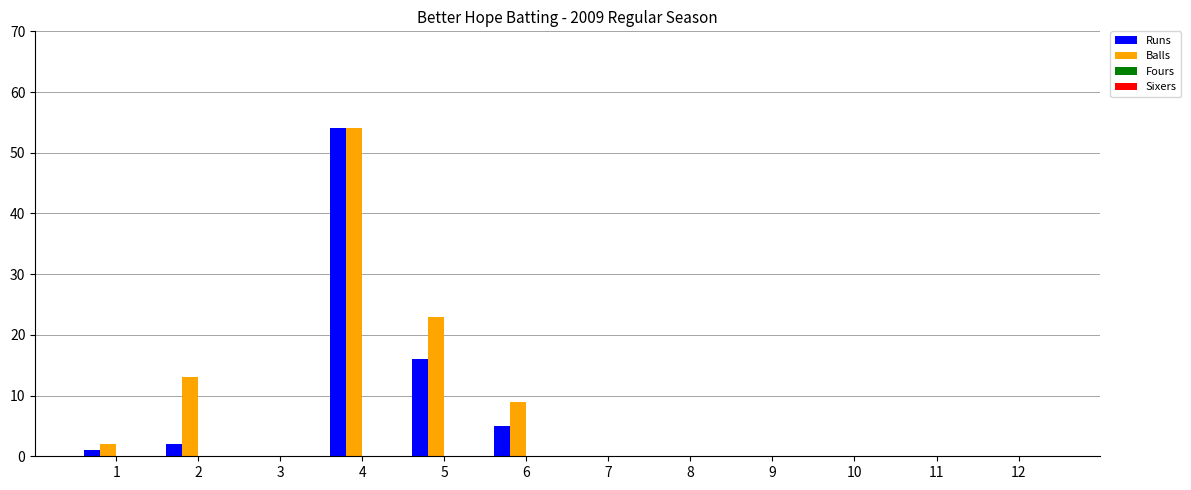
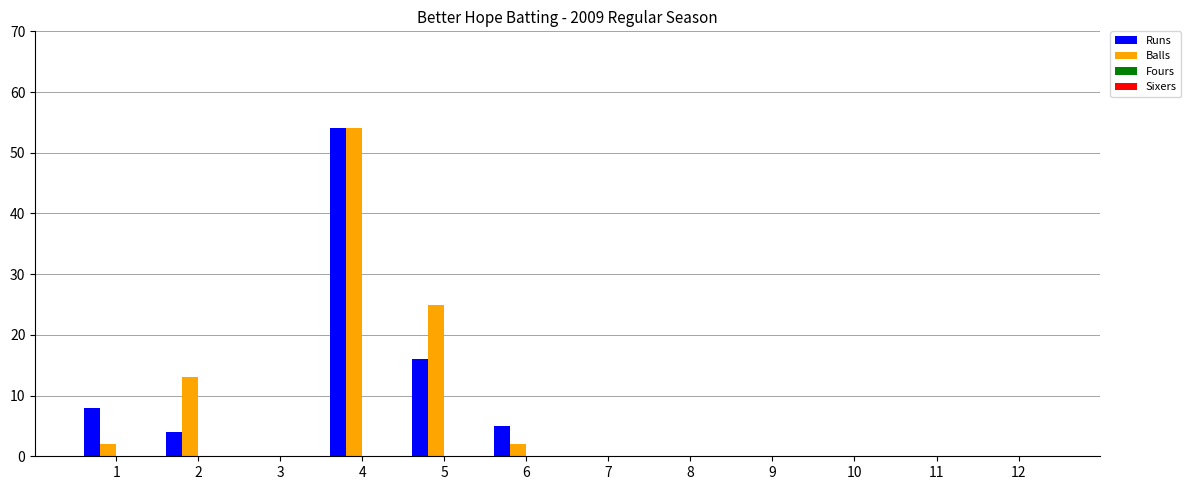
Runs, 1: 1 -> 8
Runs, 2: 2 -> 4
Balls, 5: 23 -> 25
Balls, 6: 9 -> 2
